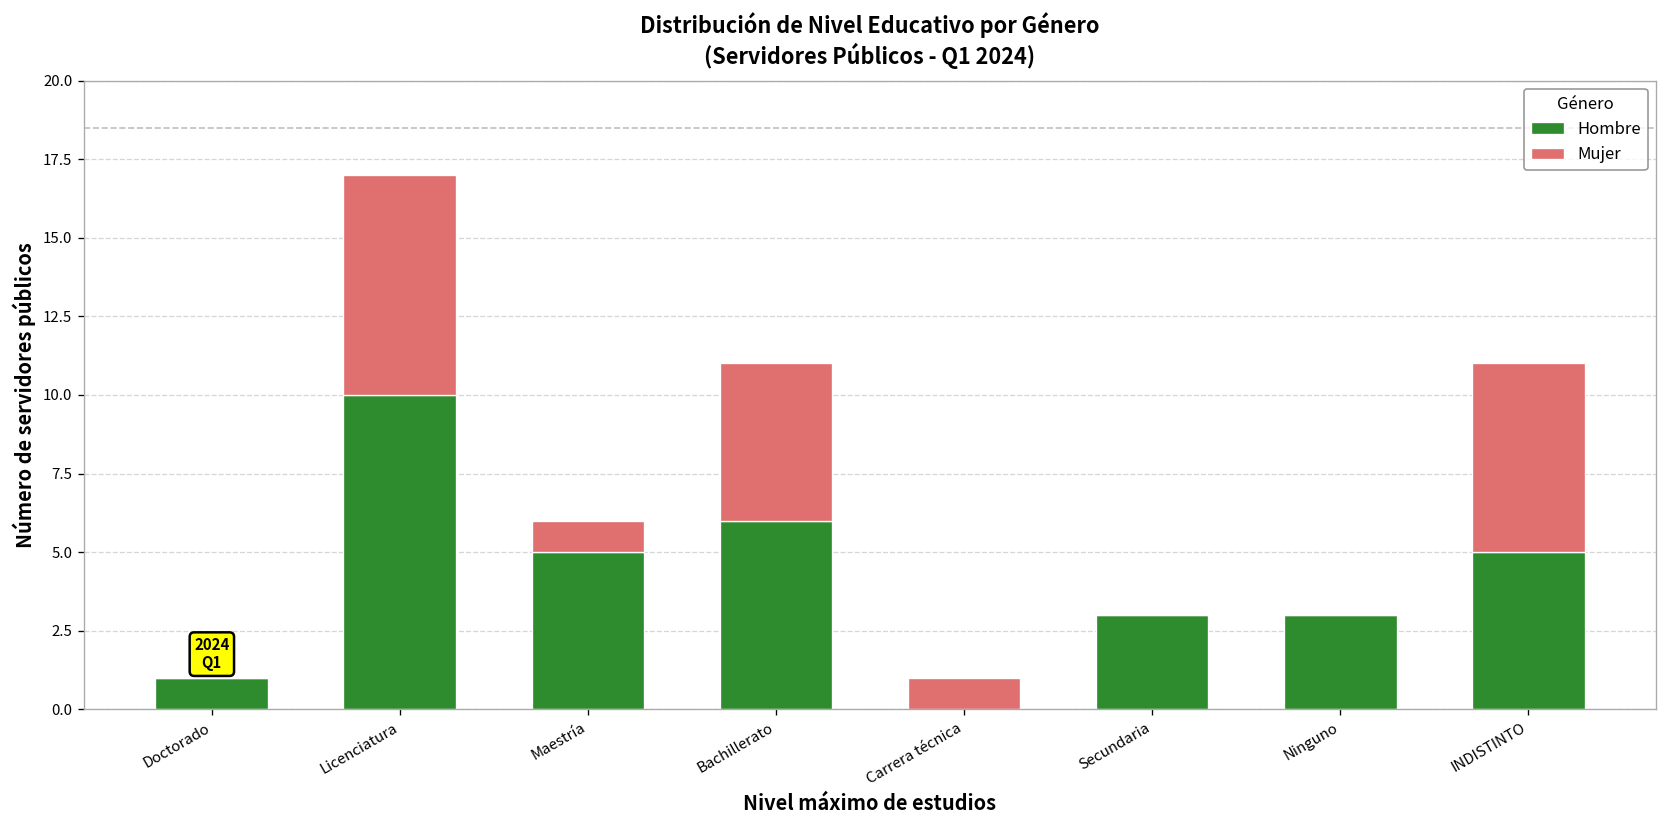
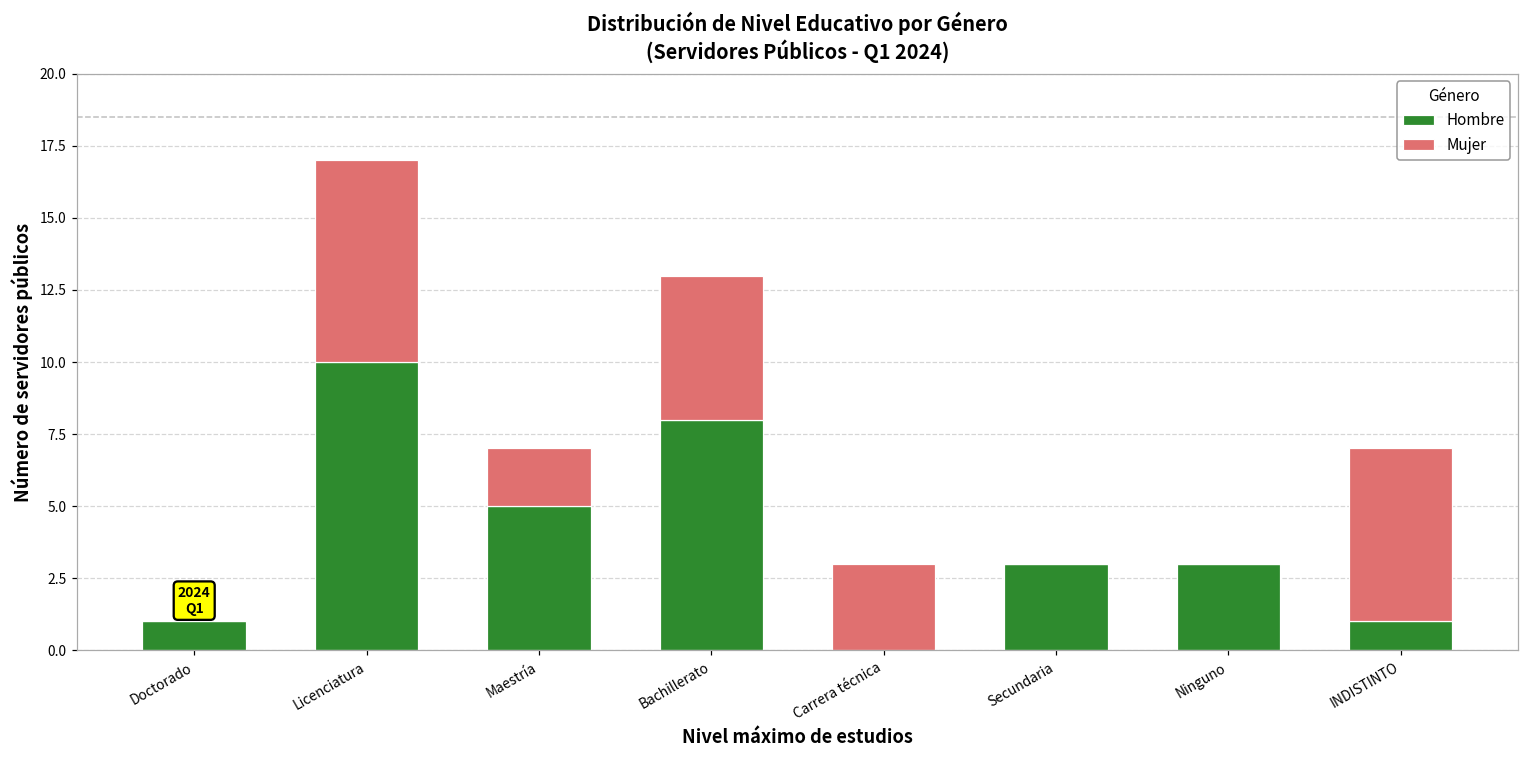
Mujer, Maestría: 1 -> 2
Hombre, Bachillerato: 6 -> 8
Mujer, Carrera técnica: 1 -> 3
Hombre, INDISTINTO: 5 -> 1
